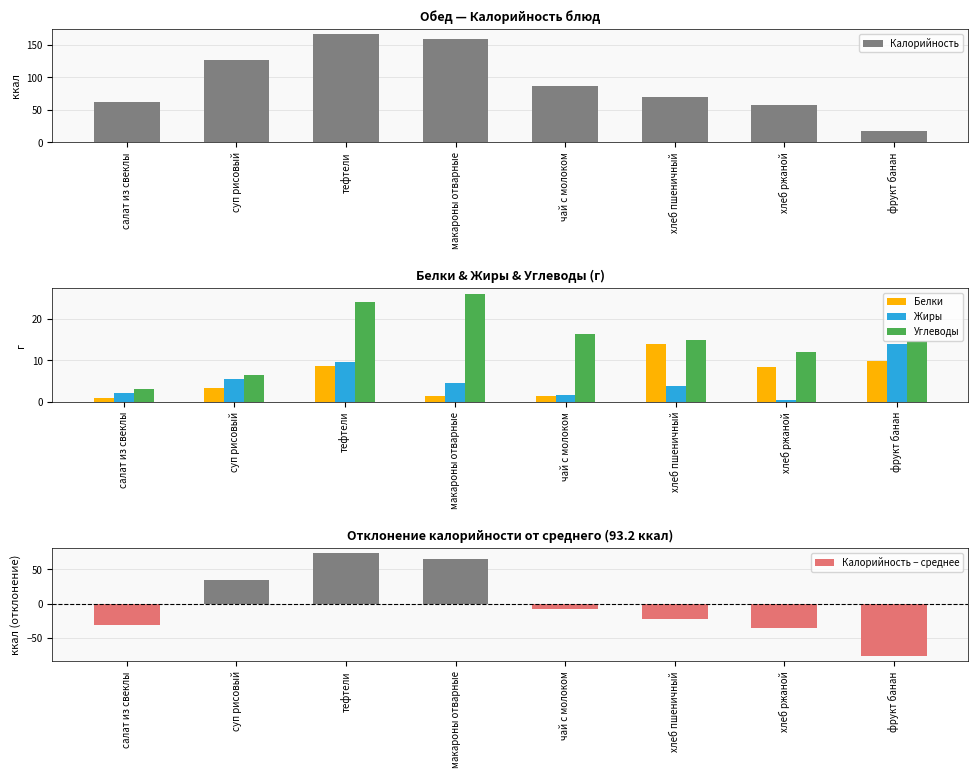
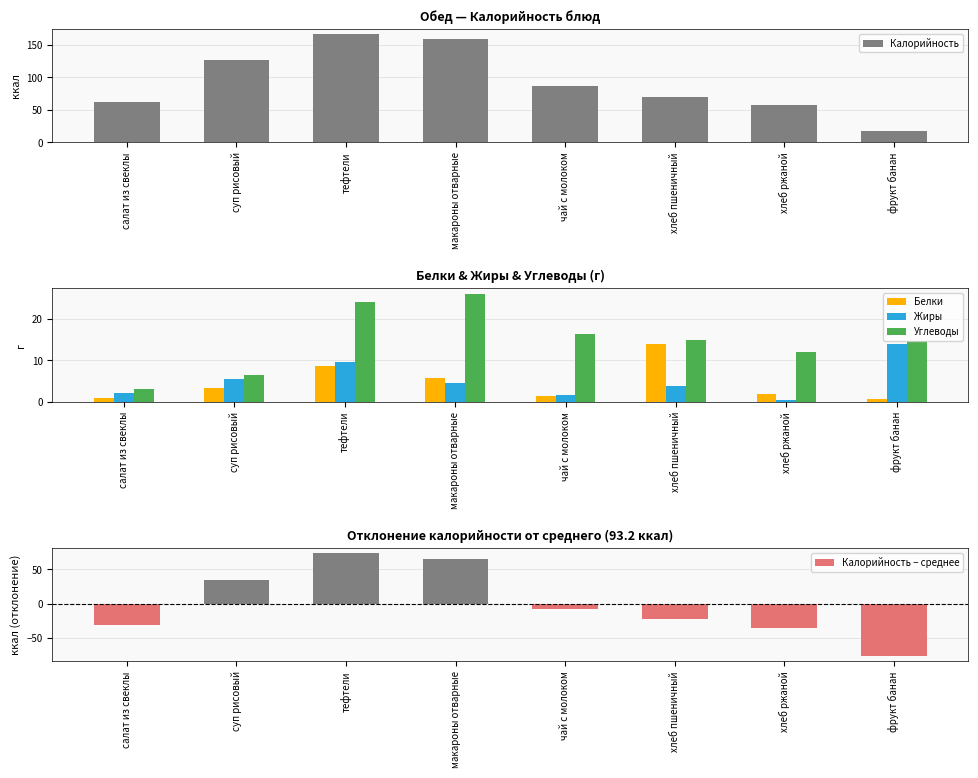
Белки & Жиры & Углеводы (г), Белки, макароны отварные: 1 -> 6
Белки & Жиры & Углеводы (г), Белки, хлеб ржаной: 8 -> 2
Белки & Жиры & Углеводы (г), Белки, фрукт банан: 10 -> 1
